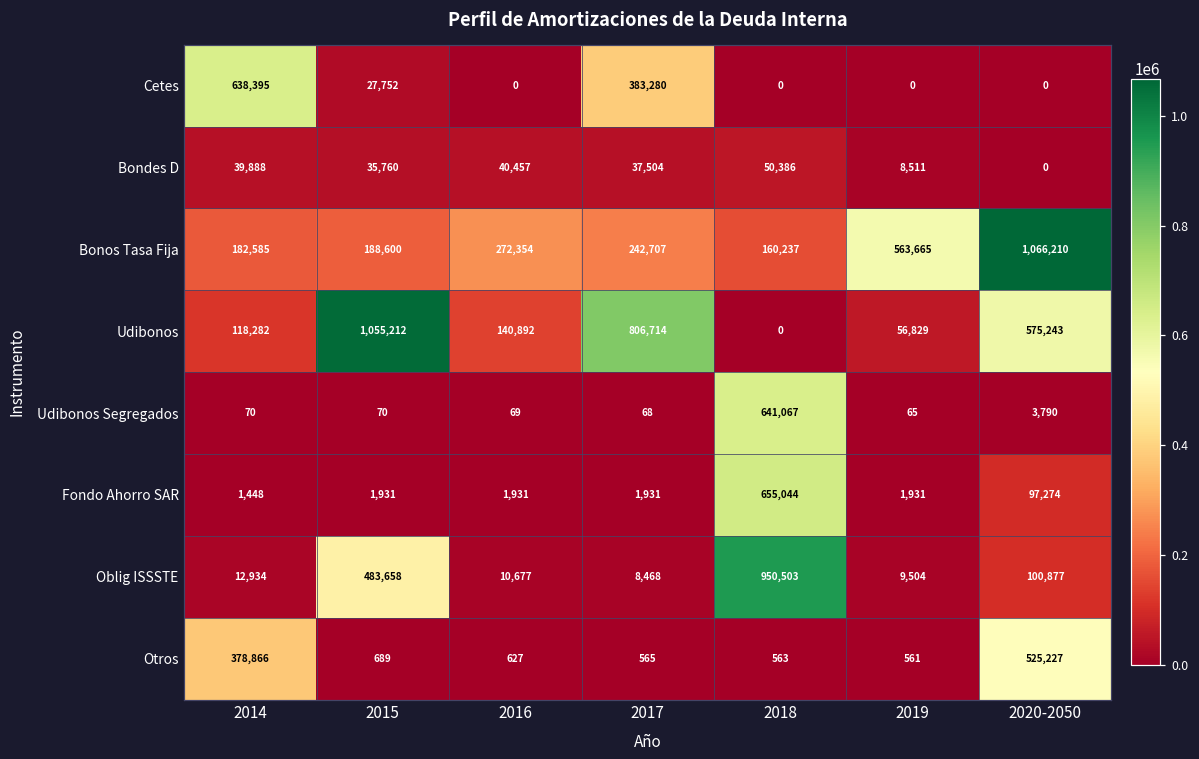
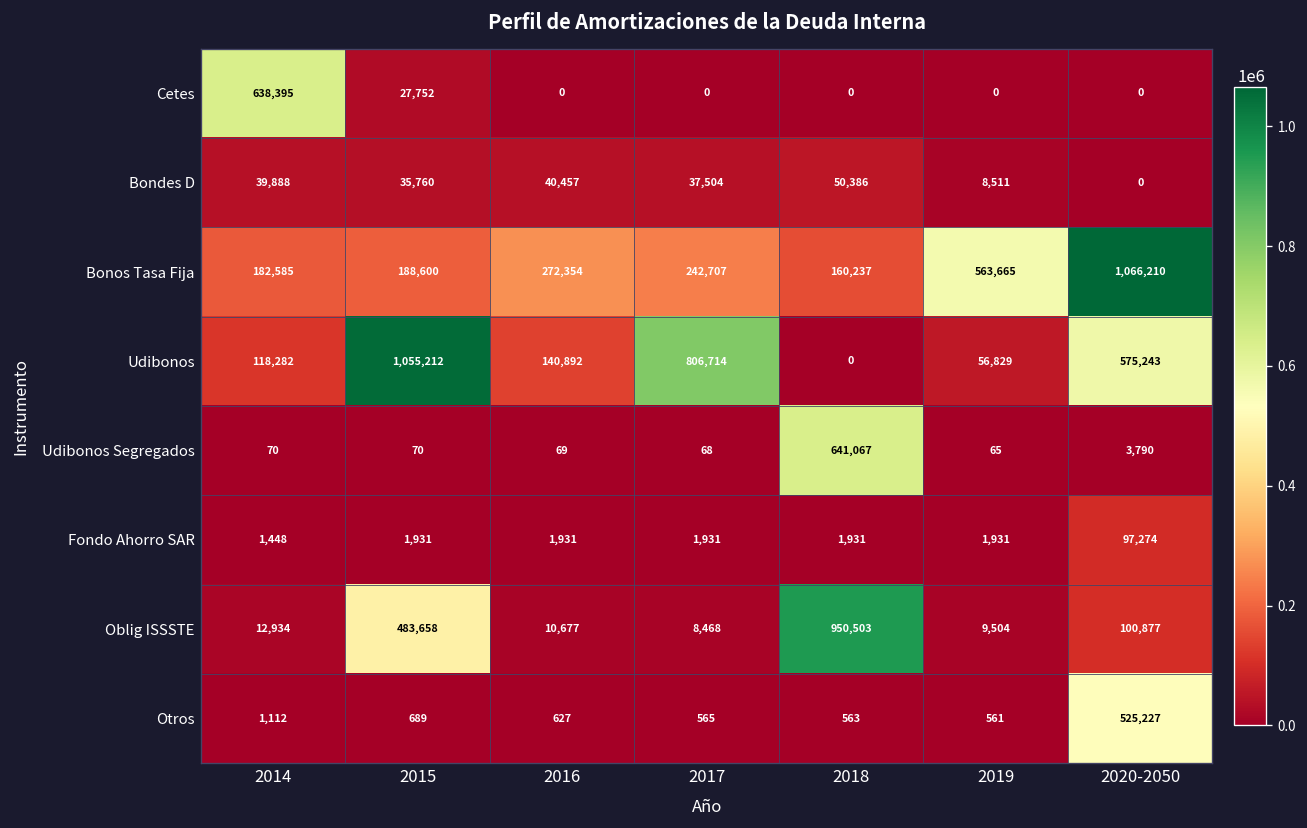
Cetes, 2017: 383,280 -> 0
Fondo Ahorro SAR, 2018: 655,044 -> 1,931
Otros, 2014: 378,866 -> 1,112
